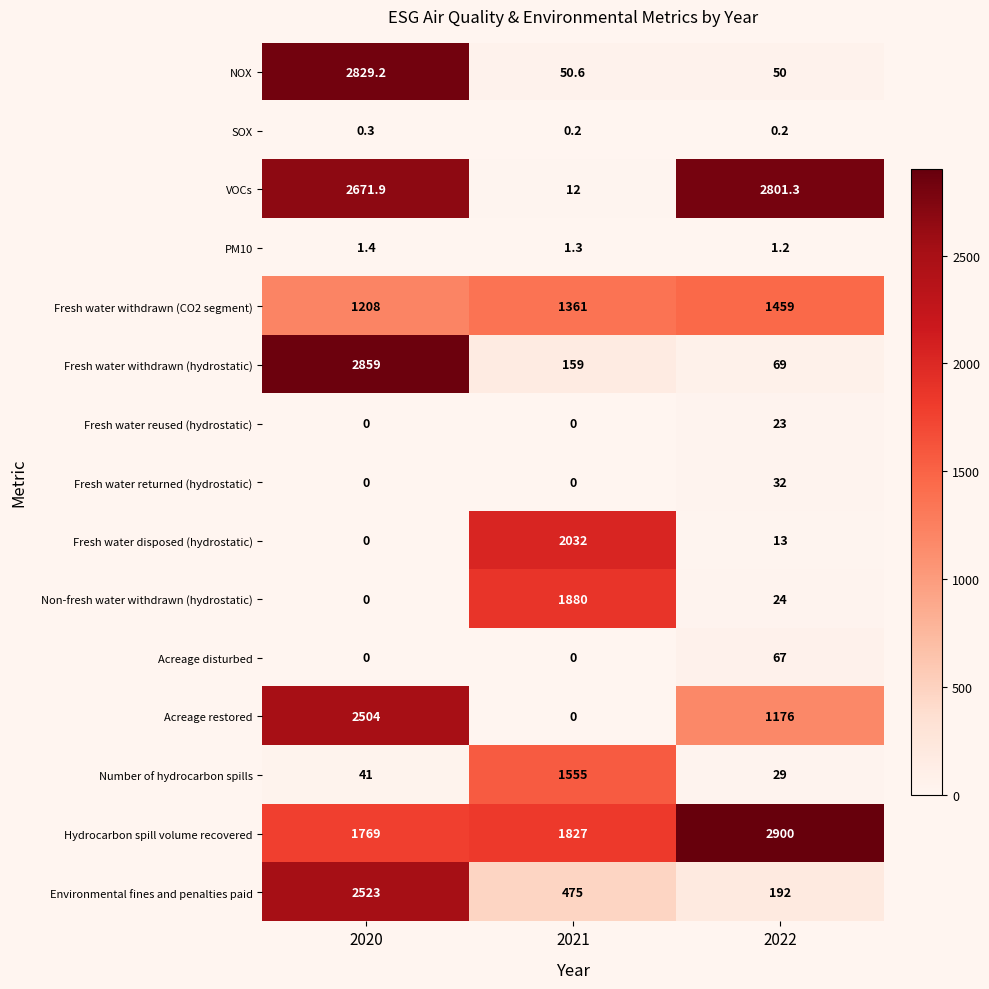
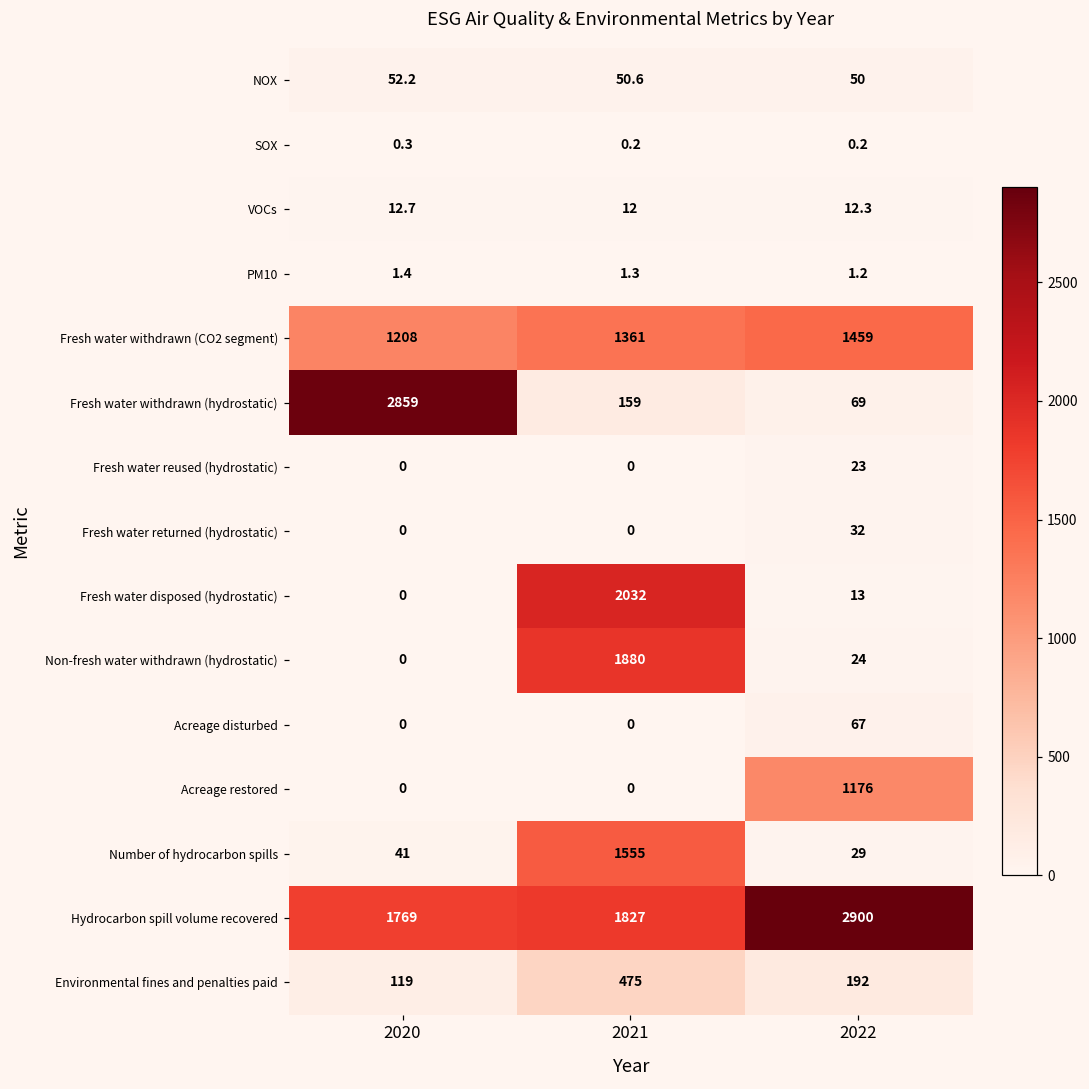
NOX, 2020: 2829.2 -> 52.2
VOCs, 2020: 2671.9 -> 12.7
VOCs, 2022: 2801.3 -> 12.3
Acreage restored, 2020: 2504 -> 0
Environmental fines and penalties paid, 2020: 2523 -> 119
